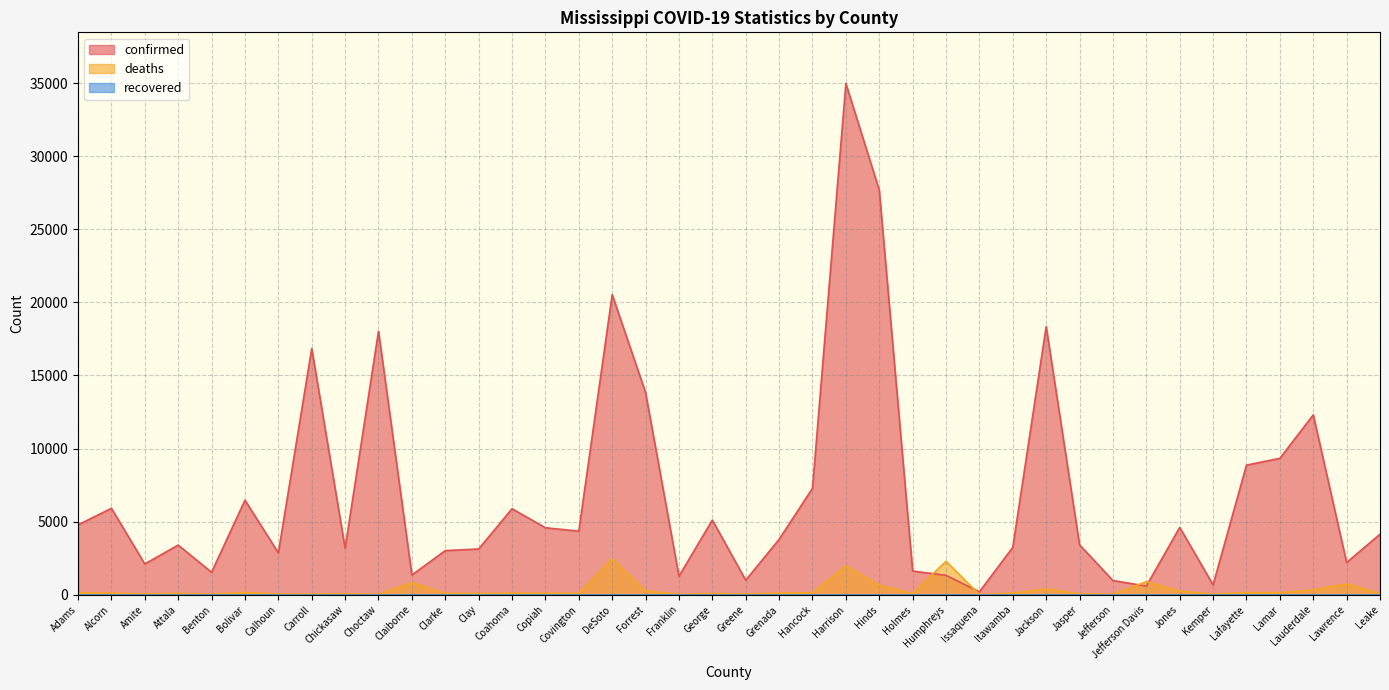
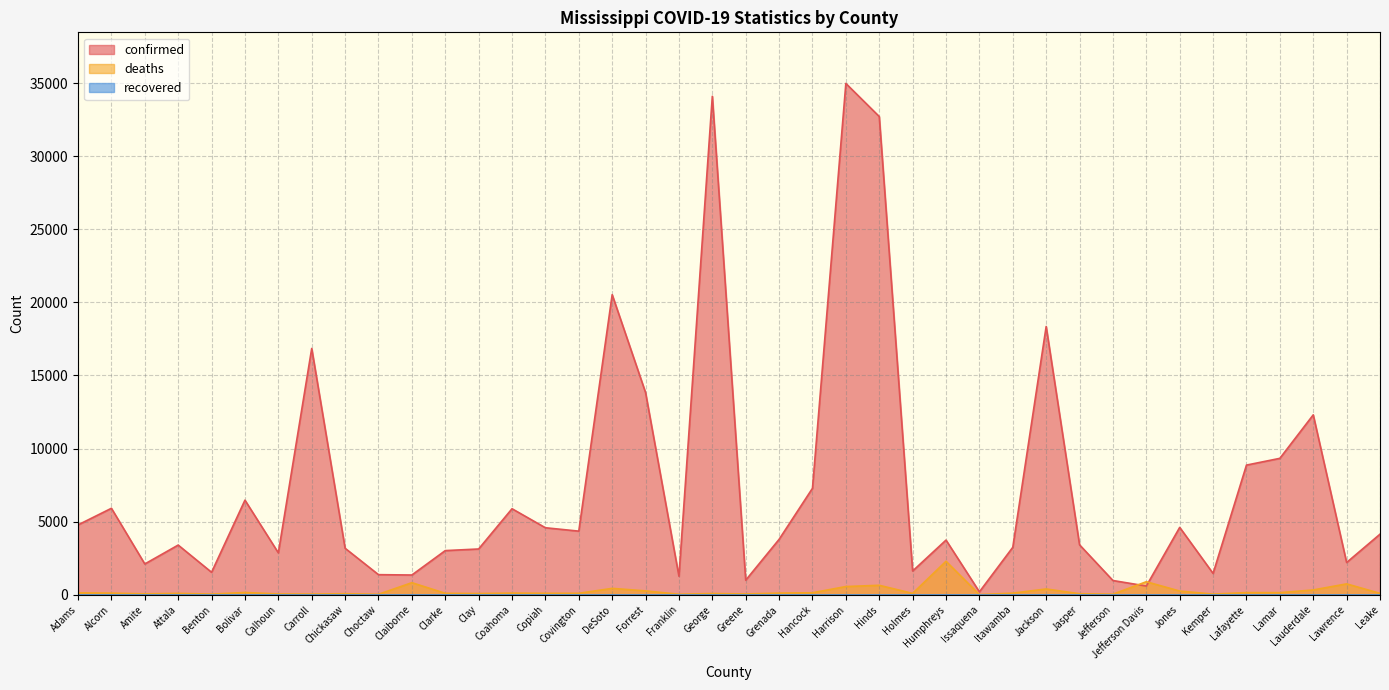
confirmed, Choctaw: 18000 -> 1400
deaths, DeSoto: 2500 -> 400
confirmed, George: 5100 -> 34100
deaths, Harrison: 2000 -> 600
confirmed, Hinds: 27700 -> 32700
confirmed, Humphreys: 1300 -> 3700
confirmed, Kemper: 700 -> 1500
